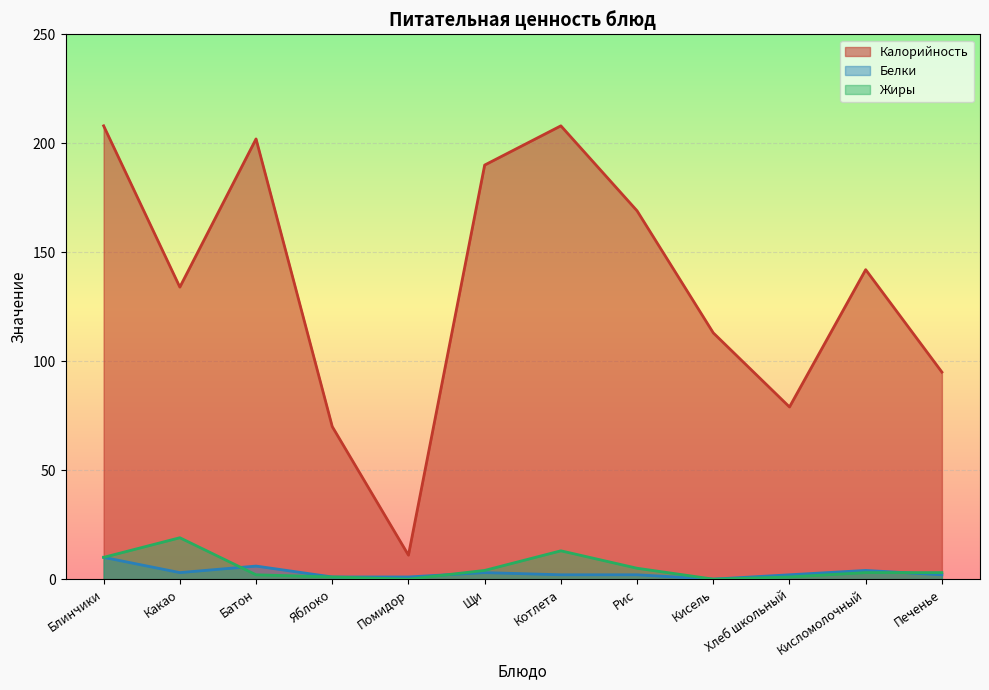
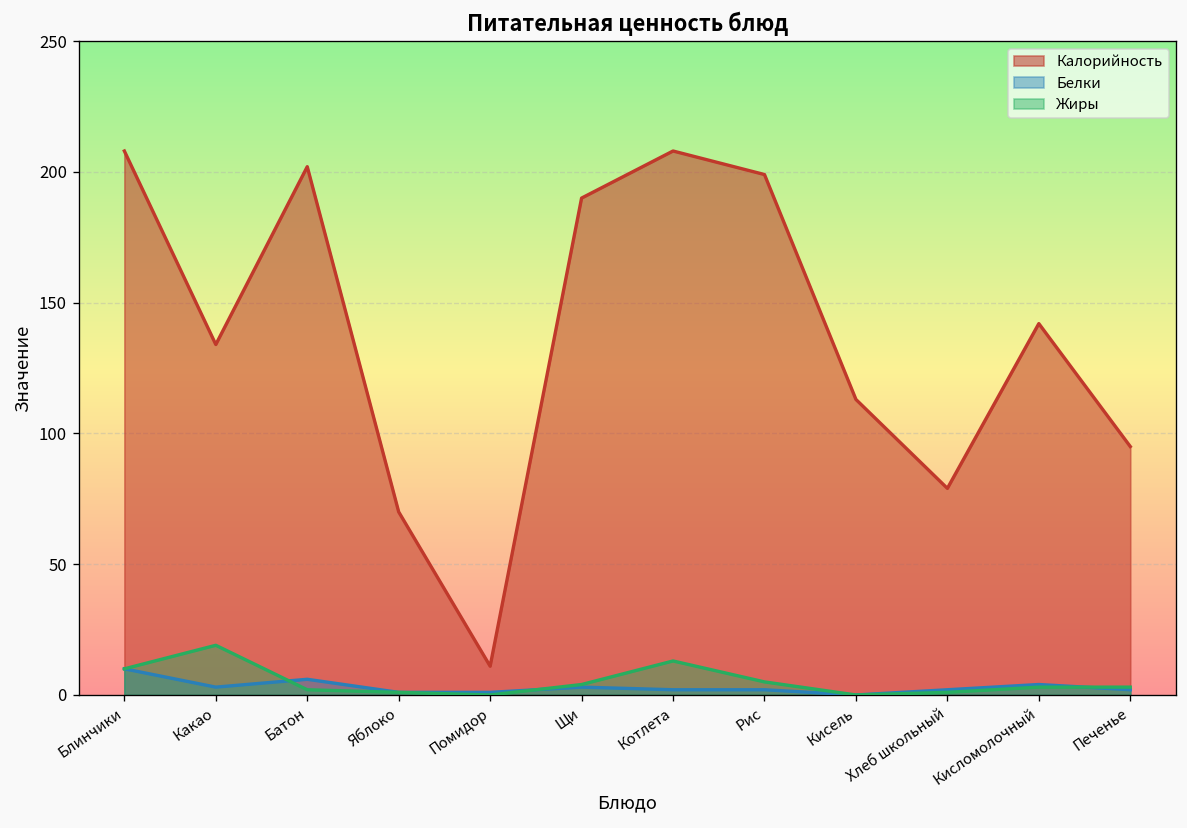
Калорийность, Рис: 169 -> 199
